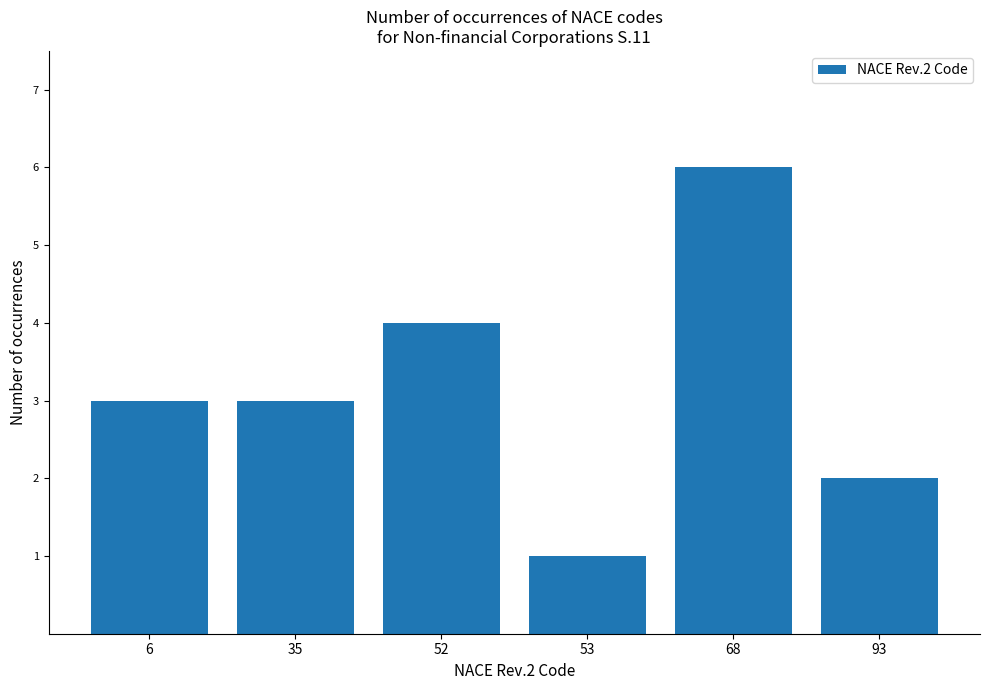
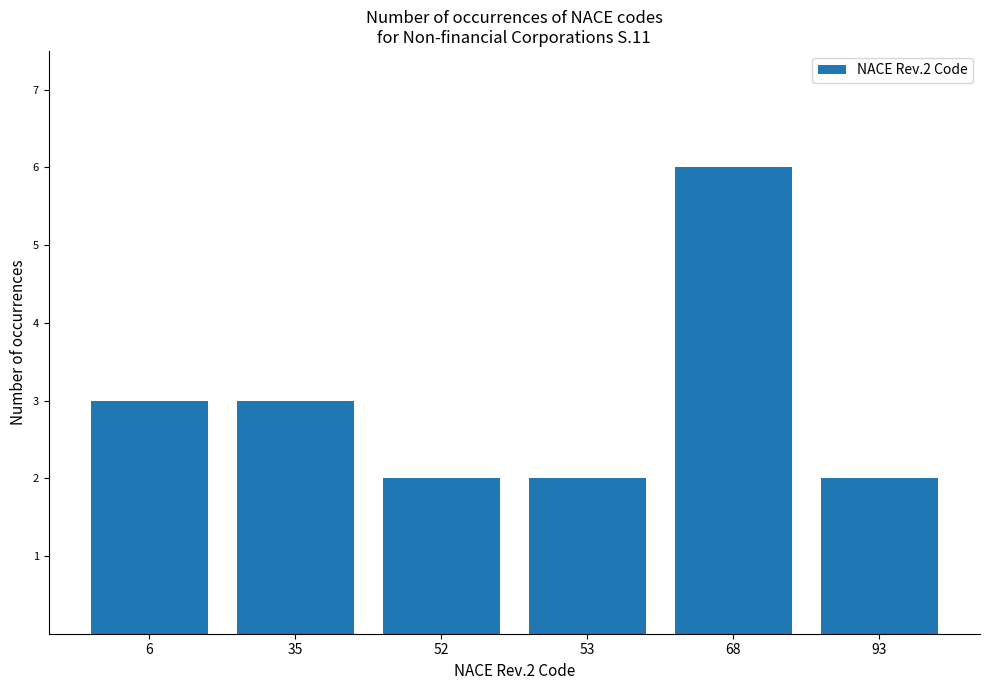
52: 4 -> 2
53: 1 -> 2
